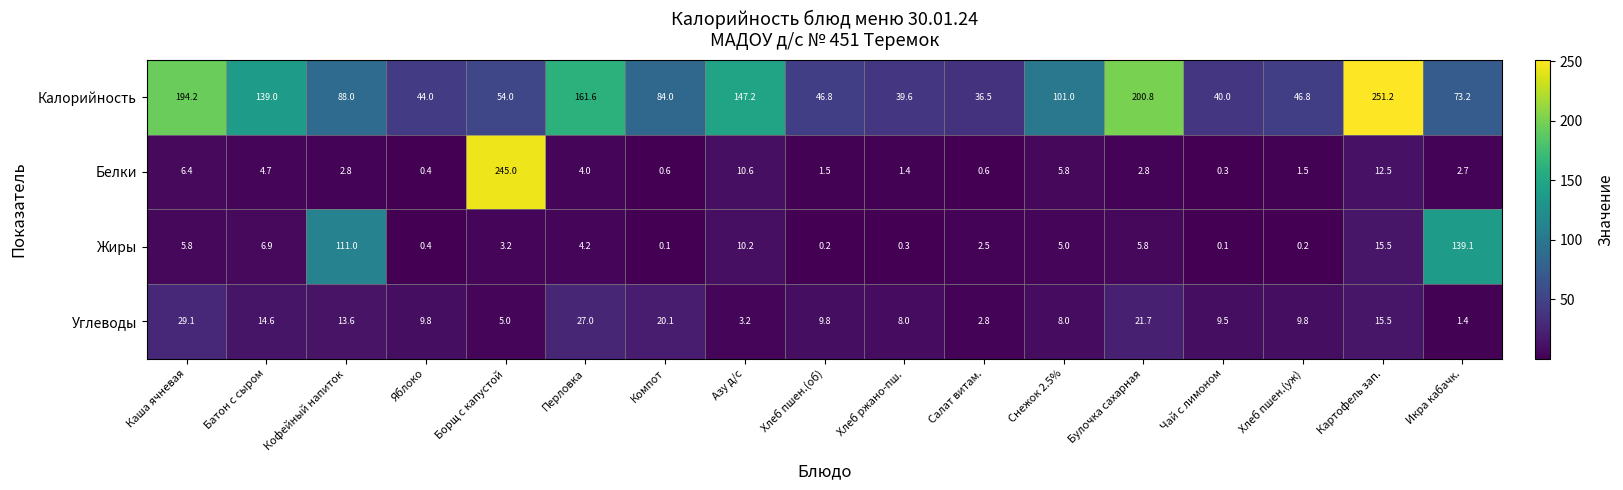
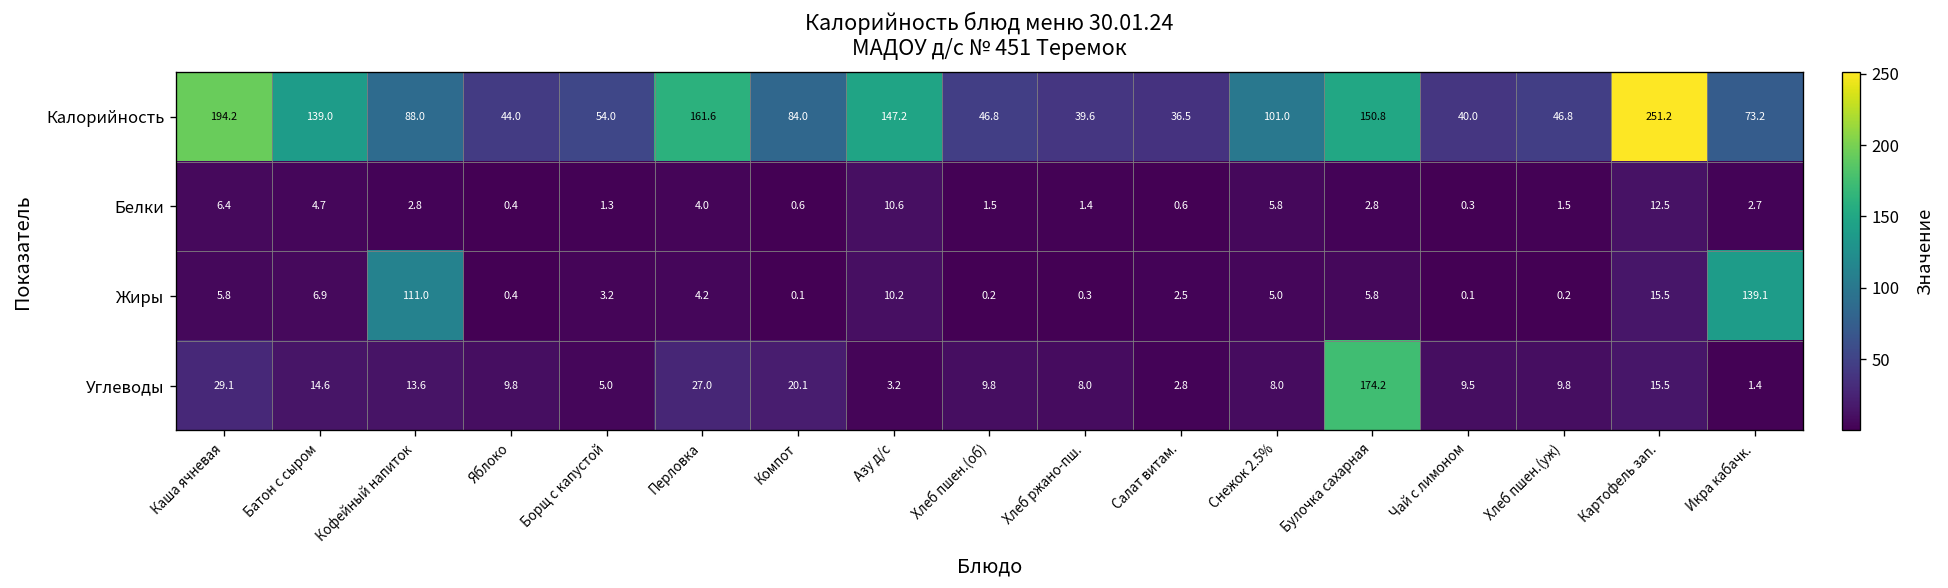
Калорийность, Булочка сахарная: 200.8 -> 150.8
Белки, Борщ с капустой: 245.0 -> 1.3
Углеводы, Булочка сахарная: 21.7 -> 174.2
